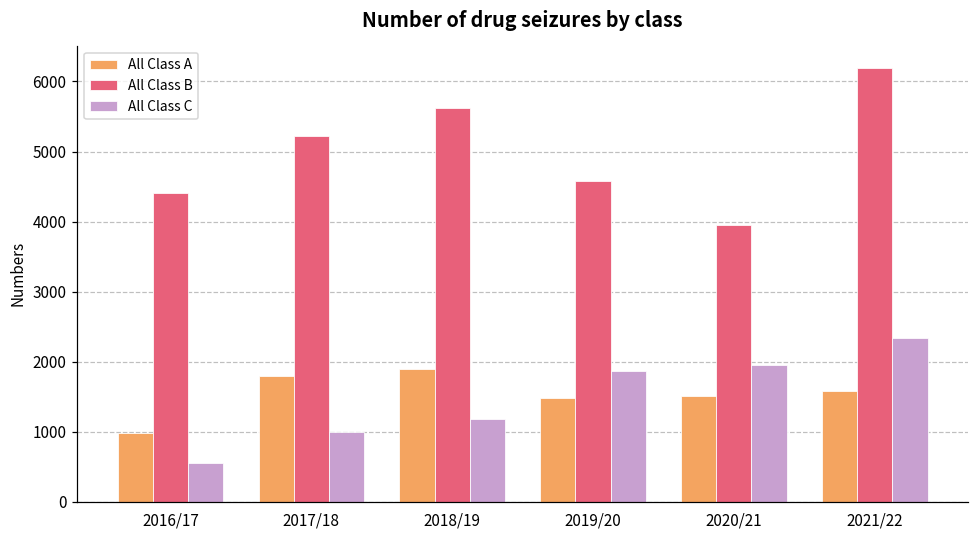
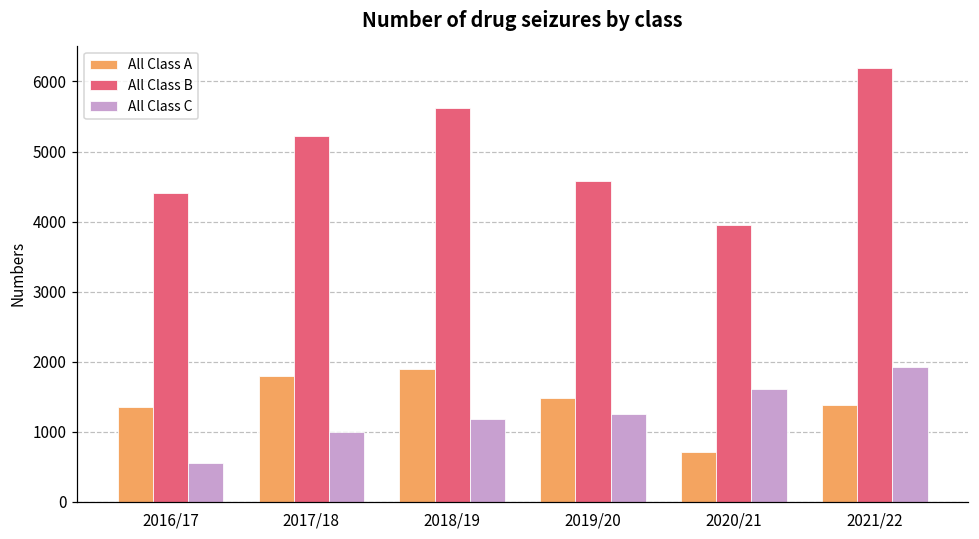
All Class A, 2016/17: 1000 -> 1400
All Class C, 2019/20: 1900 -> 1300
All Class A, 2020/21: 1500 -> 700
All Class C, 2020/21: 1900 -> 1600
All Class A, 2021/22: 1600 -> 1400
All Class C, 2021/22: 2300 -> 1900
